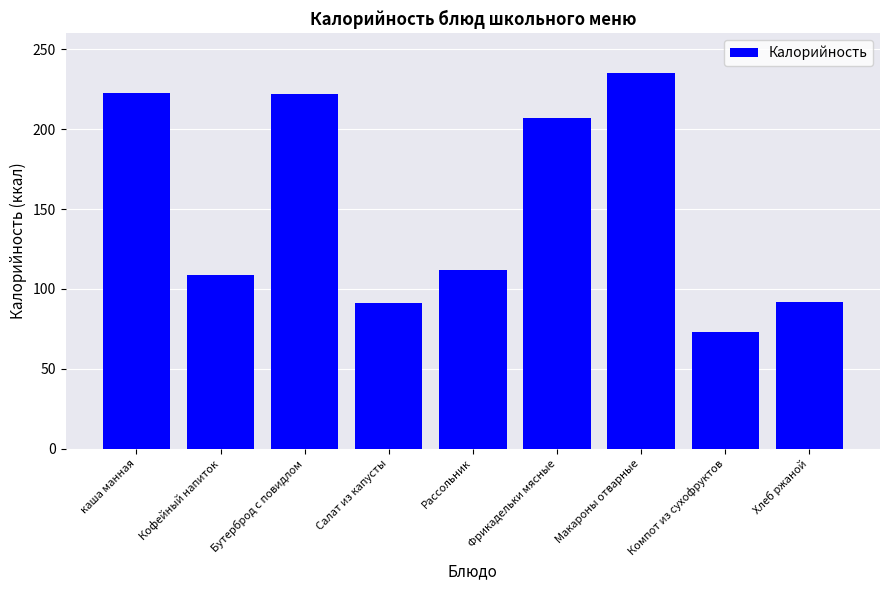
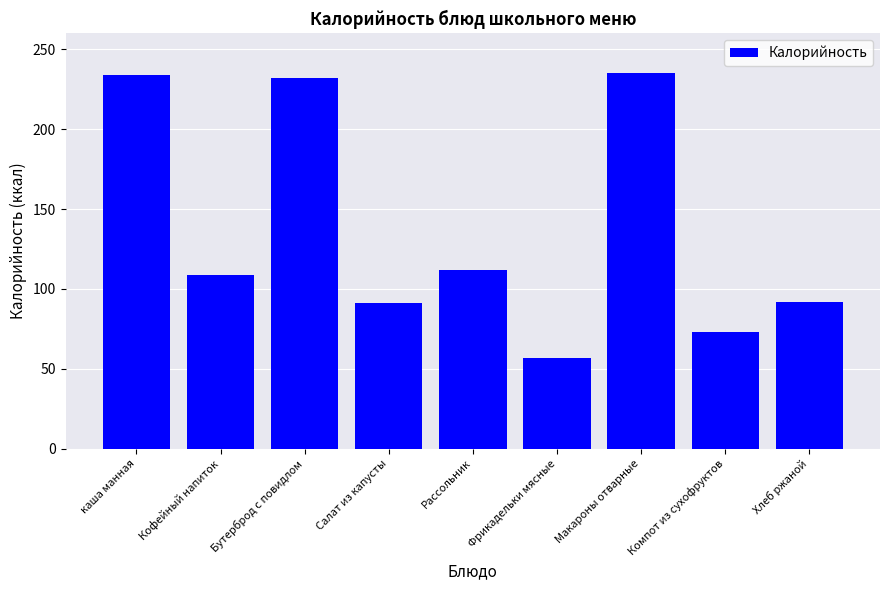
каша манная: 223 -> 234
Бутерброд с повидлом: 222 -> 232
Фрикадельки мясные: 207 -> 57
